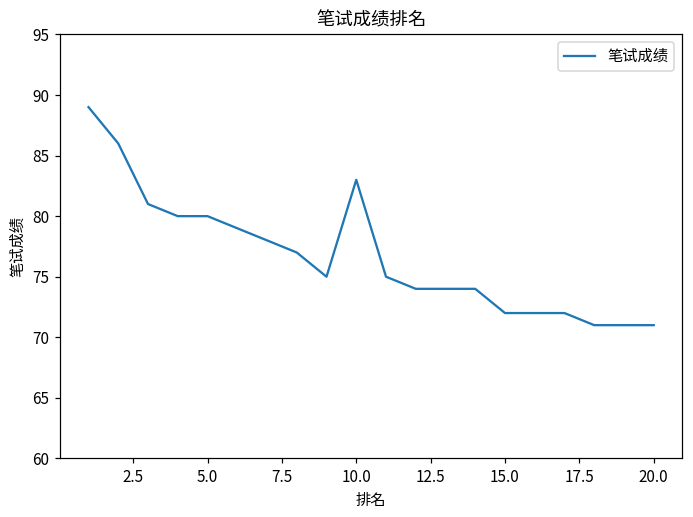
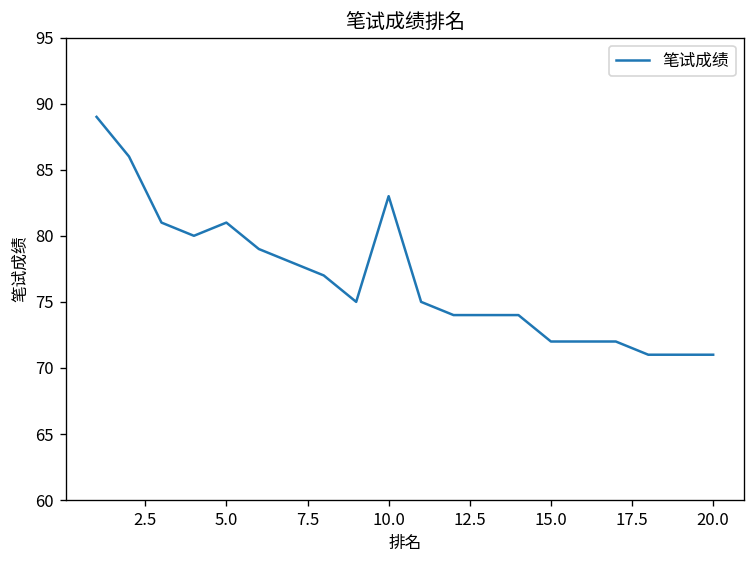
5.0: 80 -> 81
